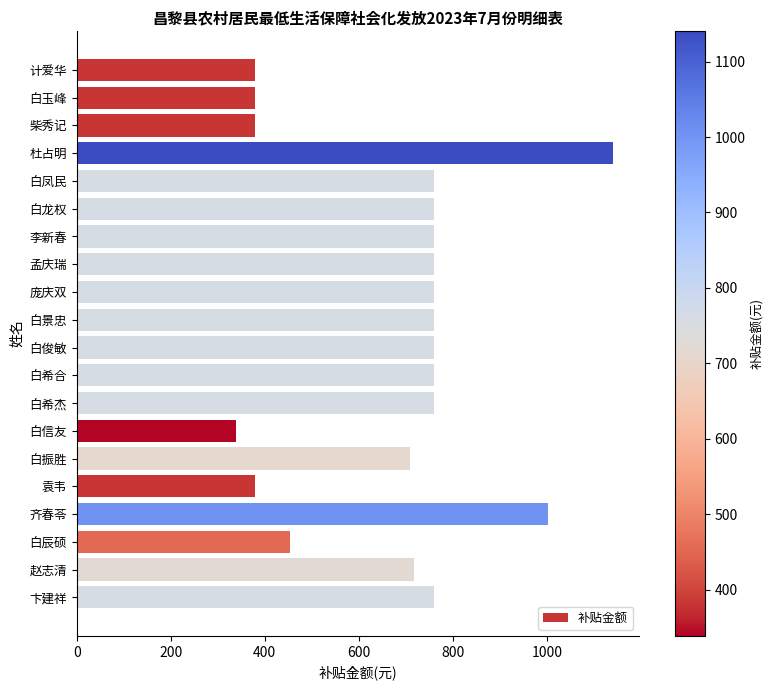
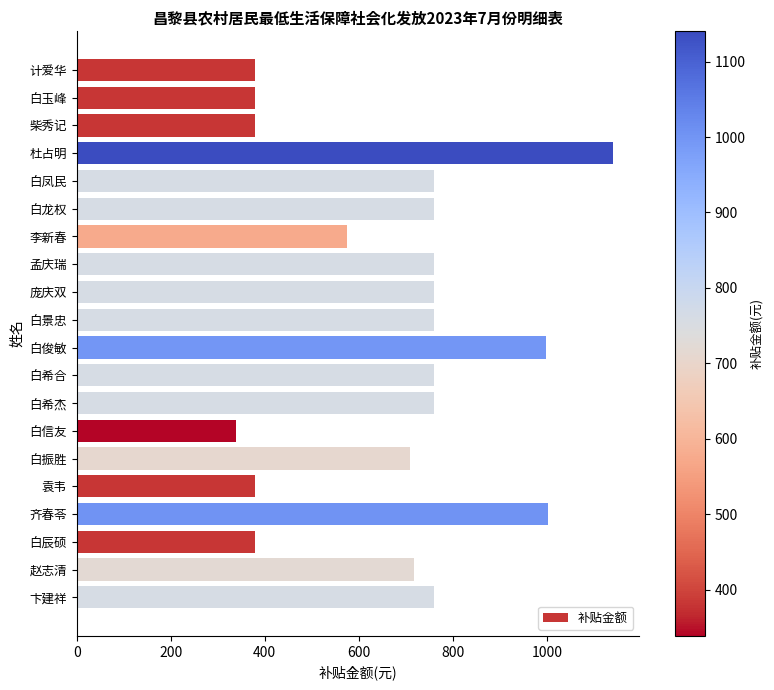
李新春: 760 -> 580
白俊敏: 760 -> 1000
白辰硕: 450 -> 380
